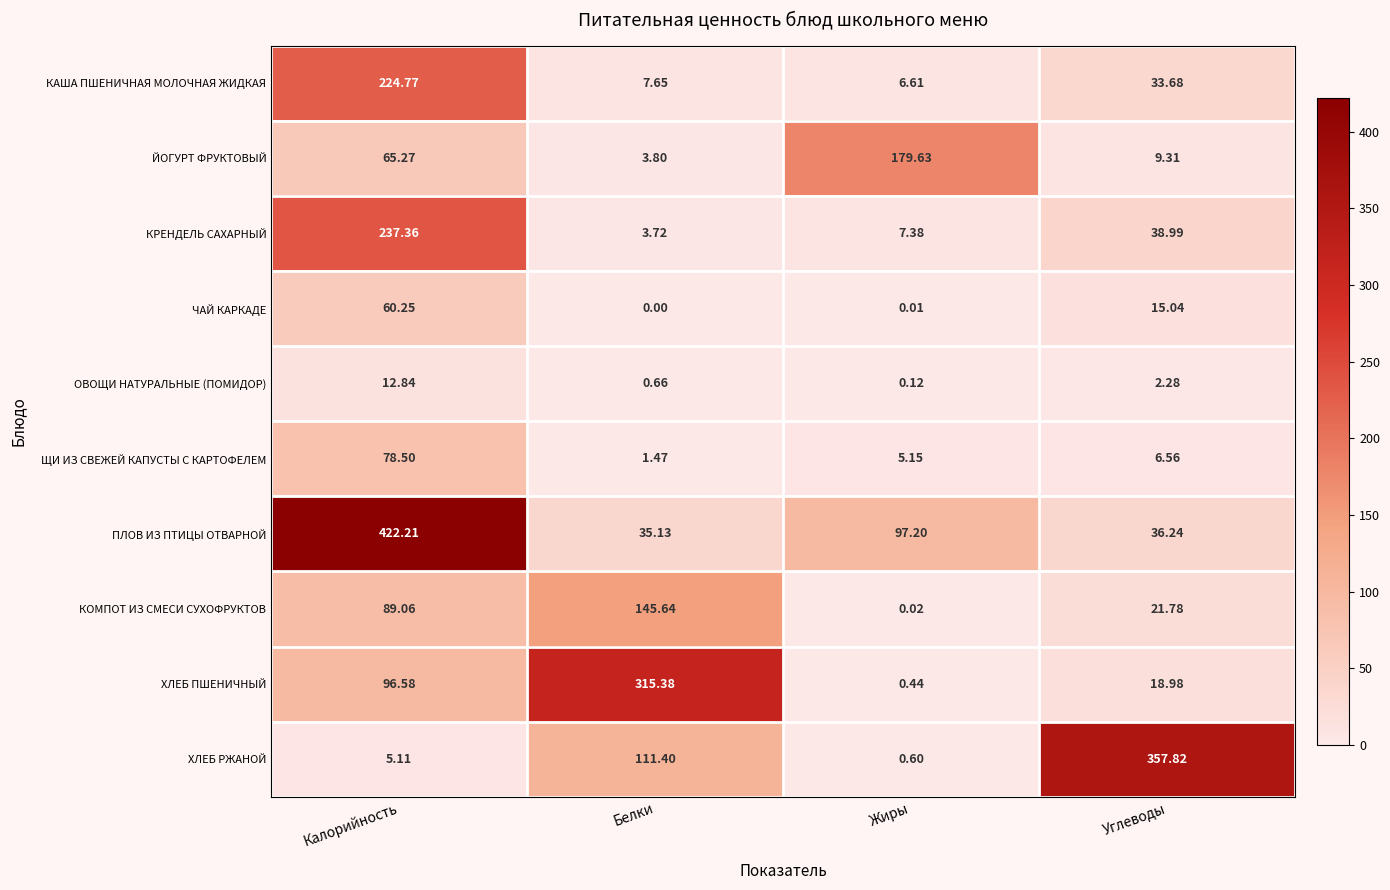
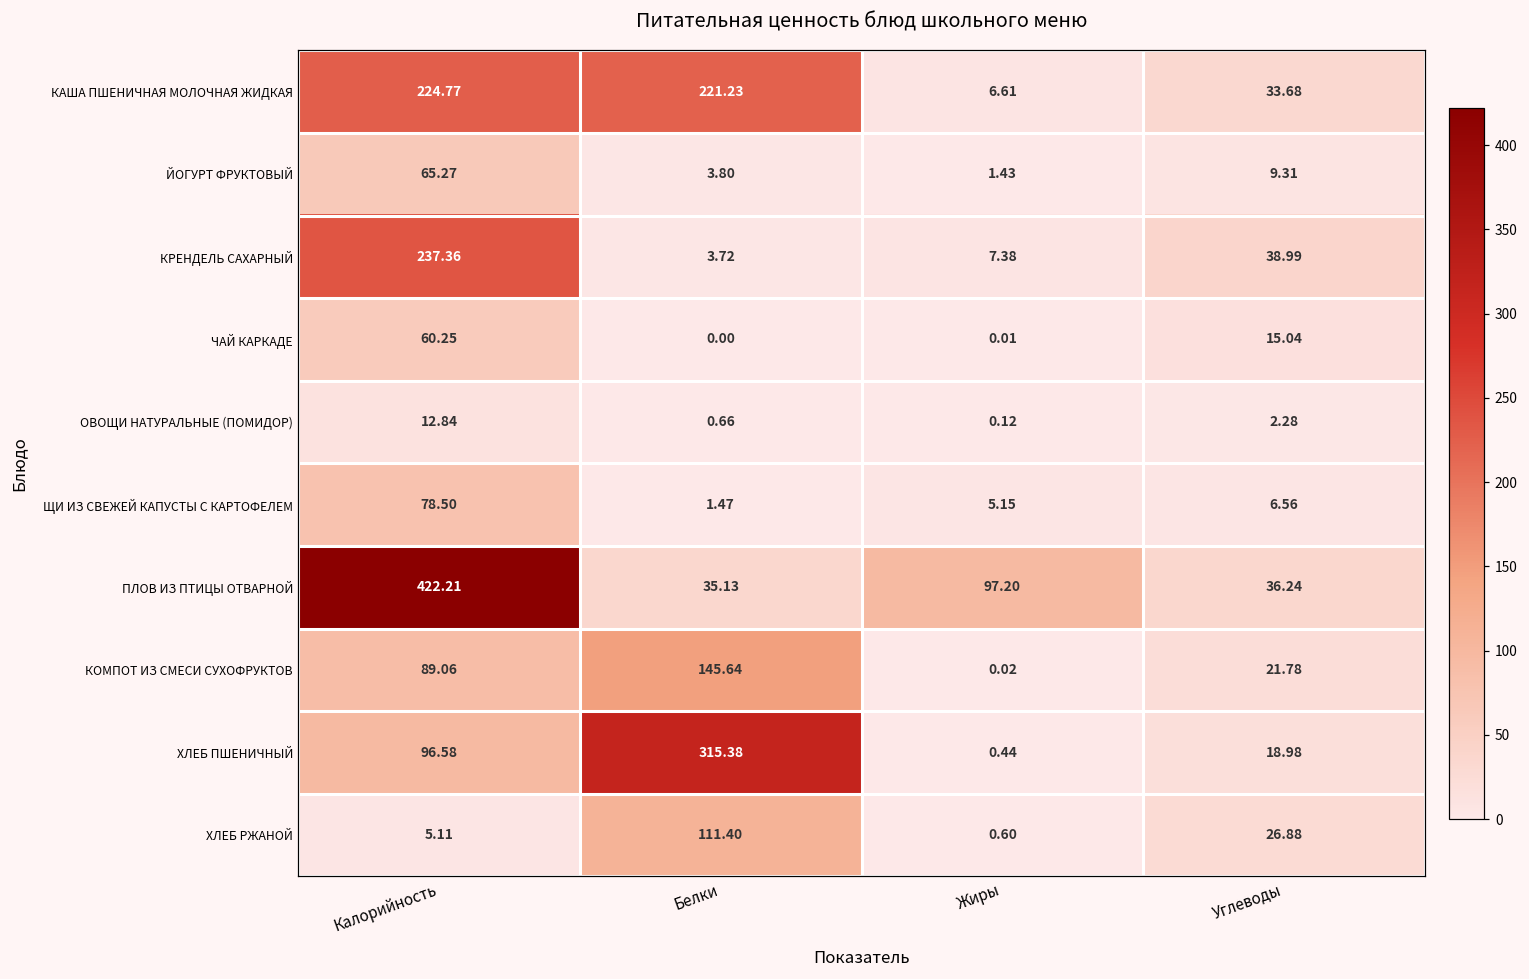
КАША ПШЕНИЧНАЯ МОЛОЧНАЯ ЖИДКАЯ, Белки: 7.65 -> 221.23
ЙОГУРТ ФРУКТОВЫЙ, Жиры: 179.63 -> 1.43
ХЛЕБ РЖАНОЙ, Углеводы: 357.82 -> 26.88
